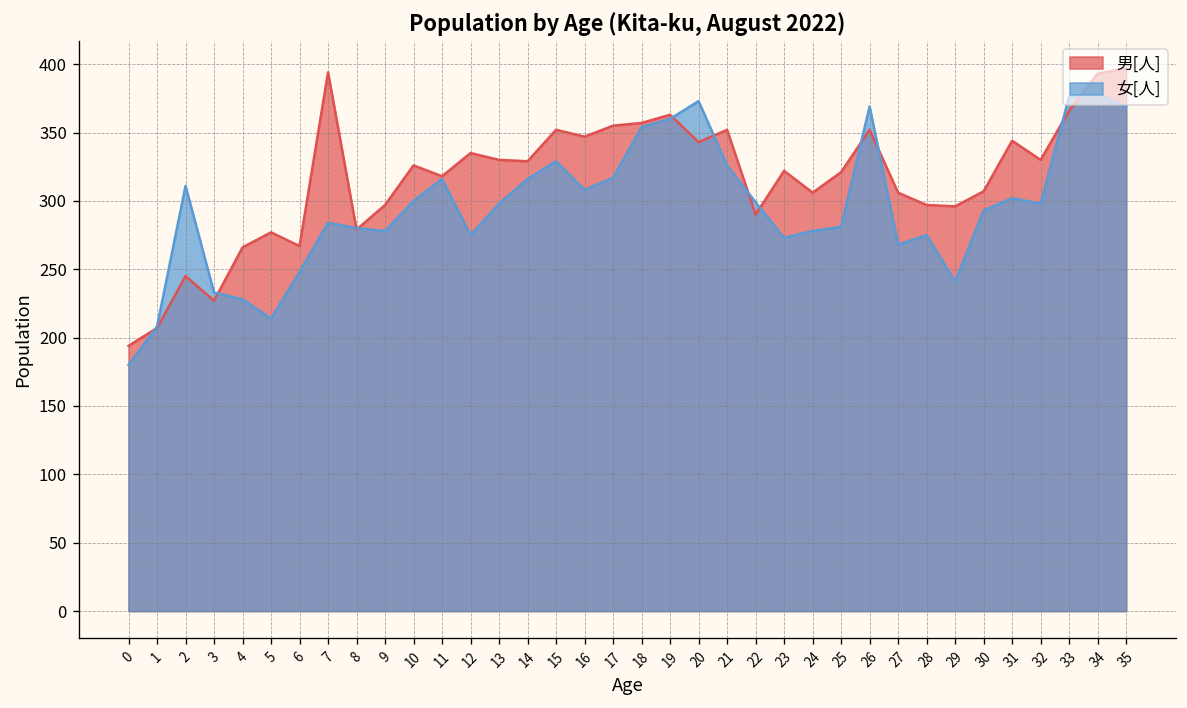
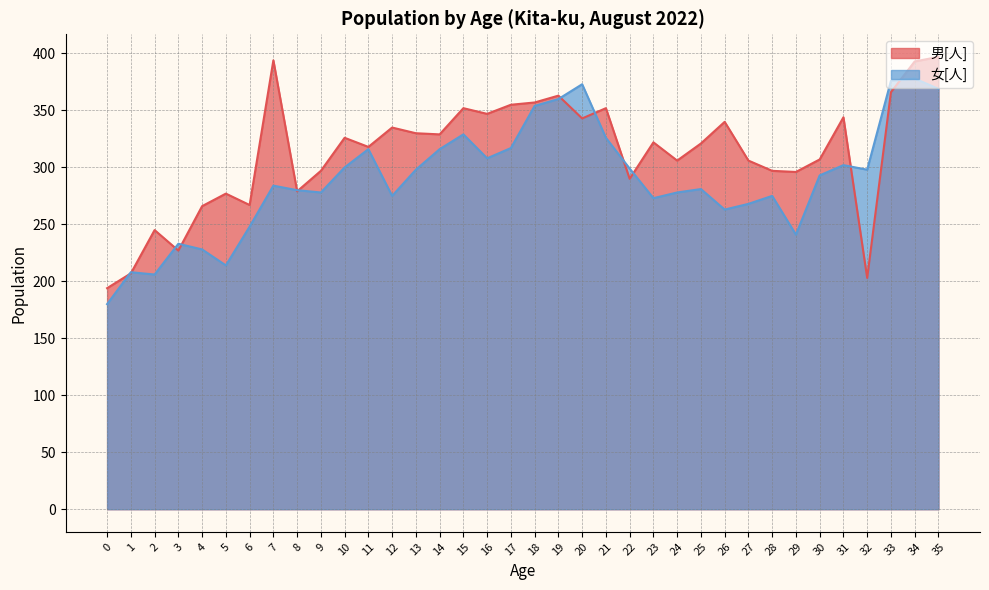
女[人], 2: 311 -> 206
男[人], 26: 352 -> 340
女[人], 26: 369 -> 263
男[人], 32: 330 -> 203
